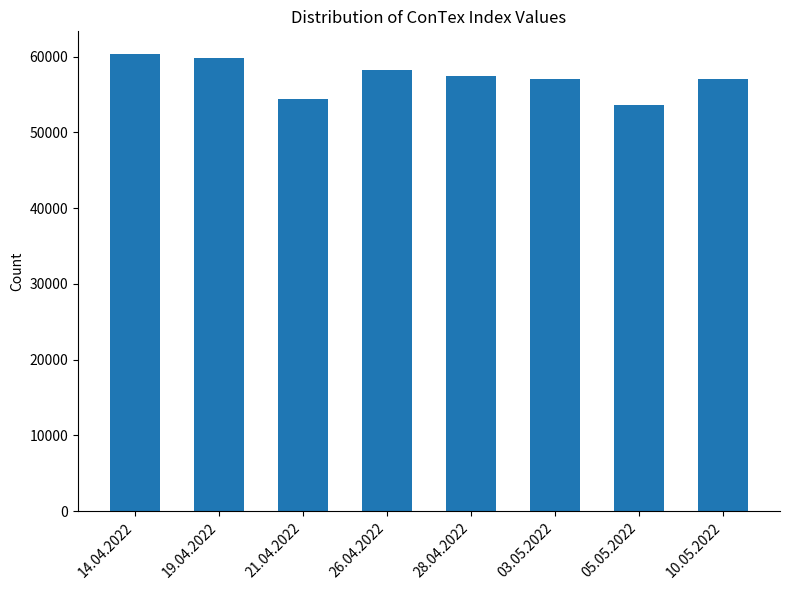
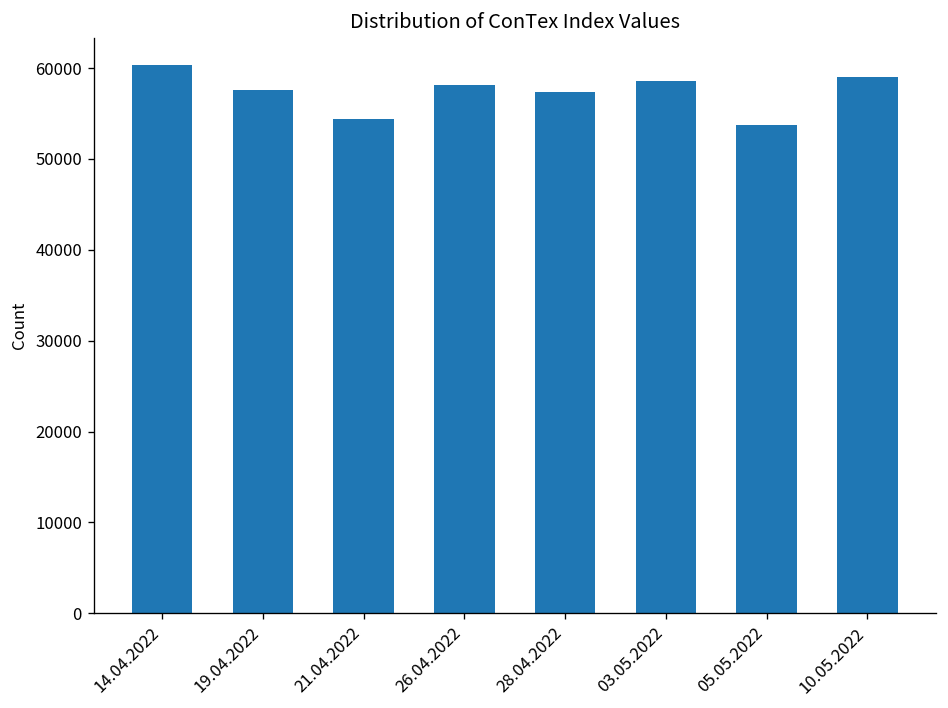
19.04.2022: 60000 -> 58000
03.05.2022: 57000 -> 59000
10.05.2022: 57000 -> 59000
